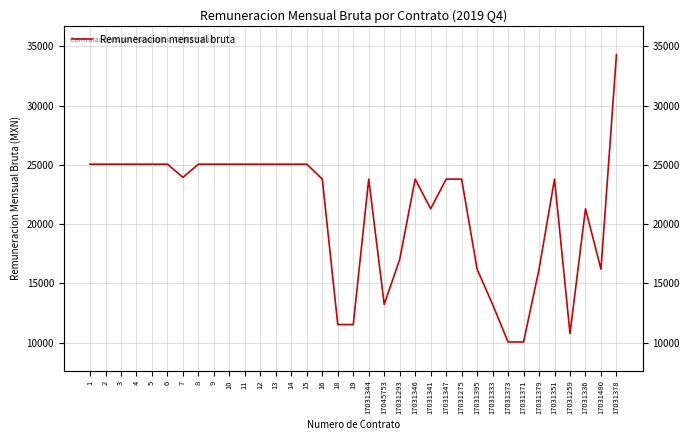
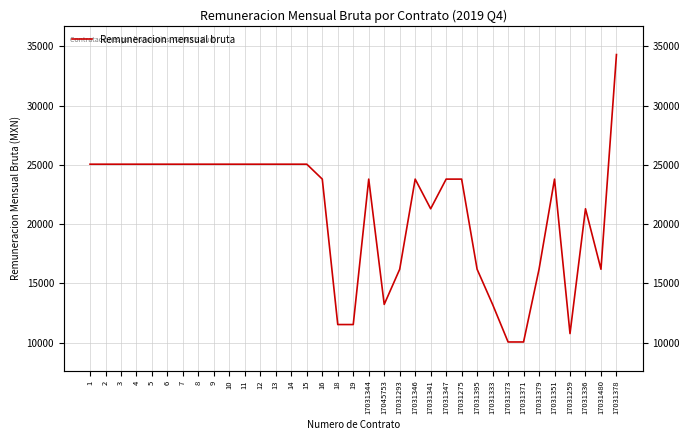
7: 24000 -> 25100
17031293: 17000 -> 16200
